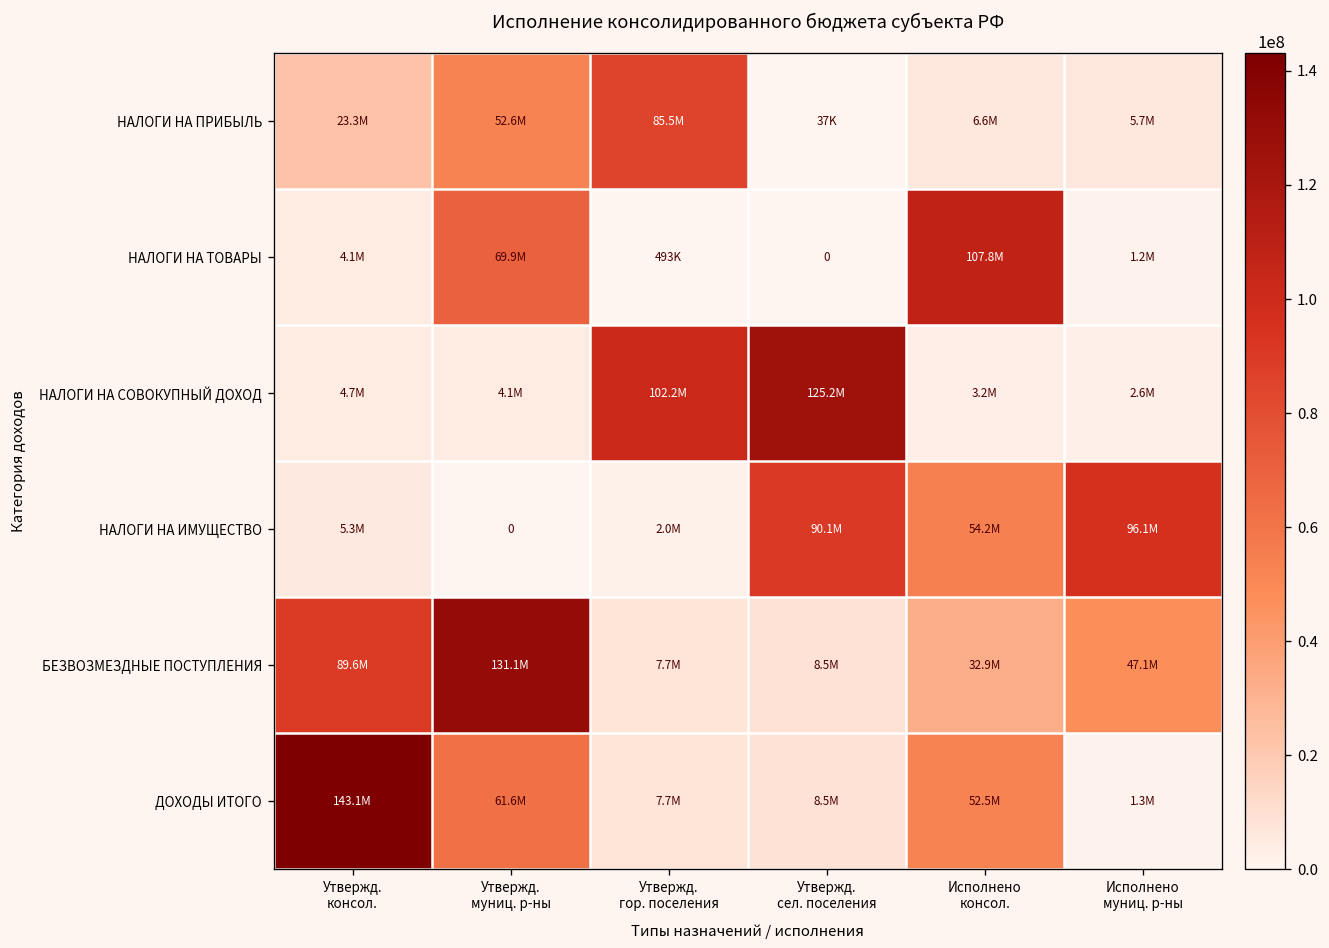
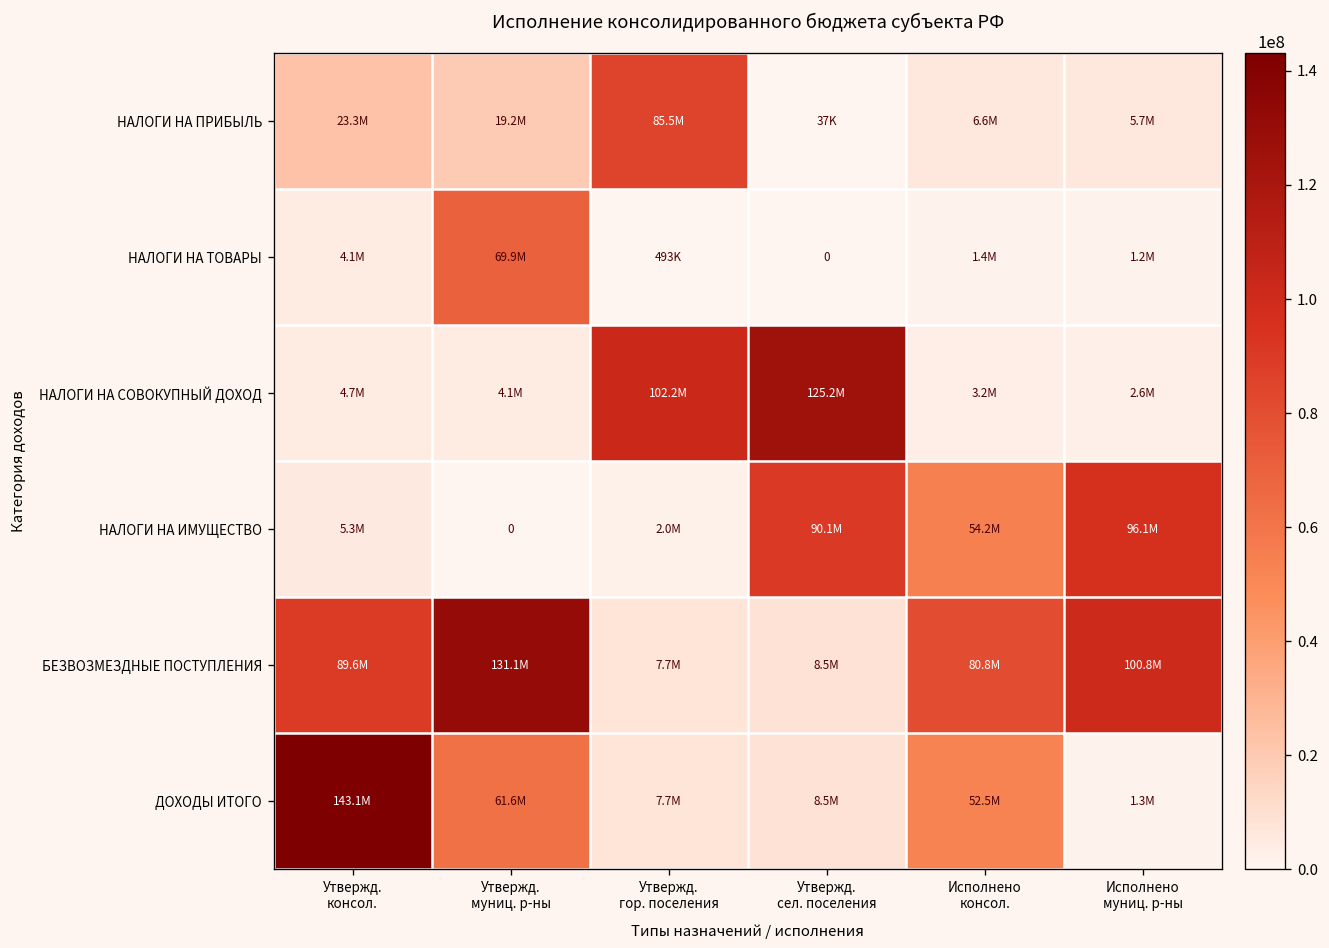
НАЛОГИ НА ПРИБЫЛЬ, Утвержд. муниц. р-ны: 52.6M -> 19.2M
НАЛОГИ НА ТОВАРЫ, Исполнено консол.: 107.8M -> 1.4M
БЕЗВОЗМЕЗДНЫЕ ПОСТУПЛЕНИЯ, Исполнено консол.: 32.9M -> 80.8M
БЕЗВОЗМЕЗДНЫЕ ПОСТУПЛЕНИЯ, Исполнено муниц. р-ны: 47.1M -> 100.8M
